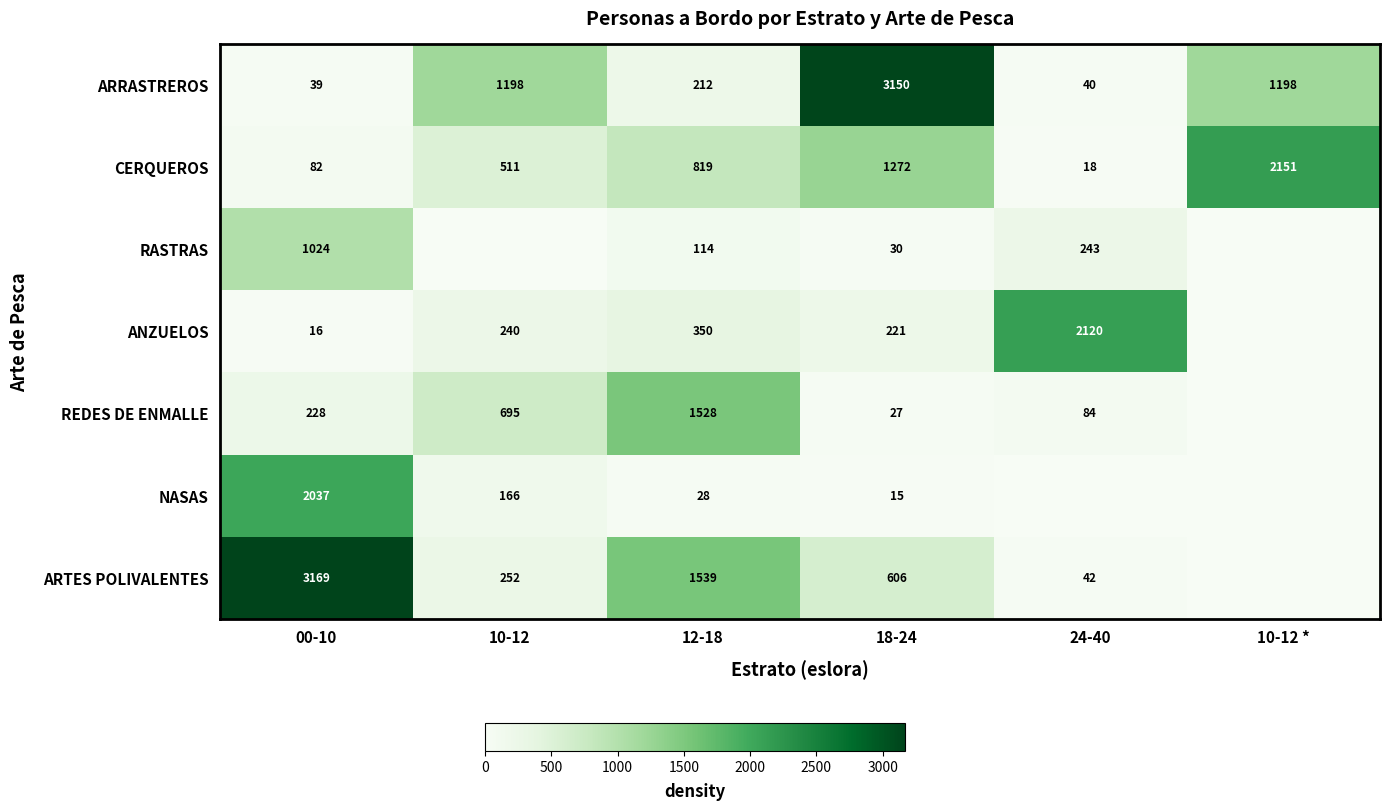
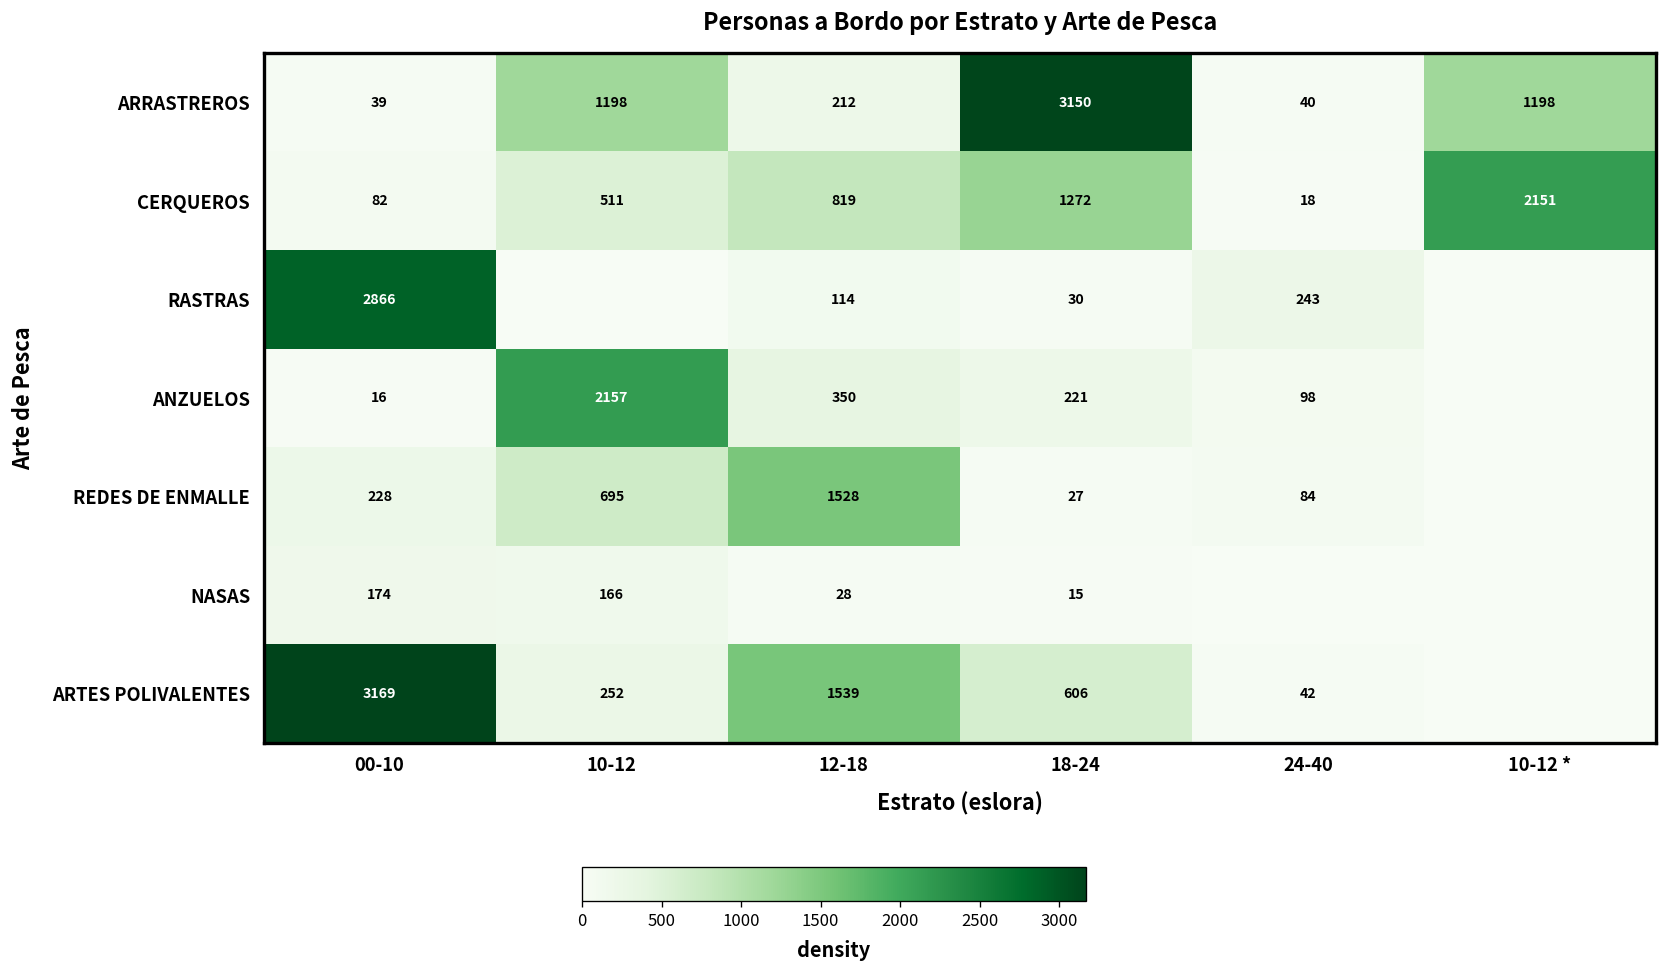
RASTRAS, 00-10: 1024 -> 2866
ANZUELOS, 10-12: 240 -> 2157
ANZUELOS, 24-40: 2120 -> 98
NASAS, 00-10: 2037 -> 174
